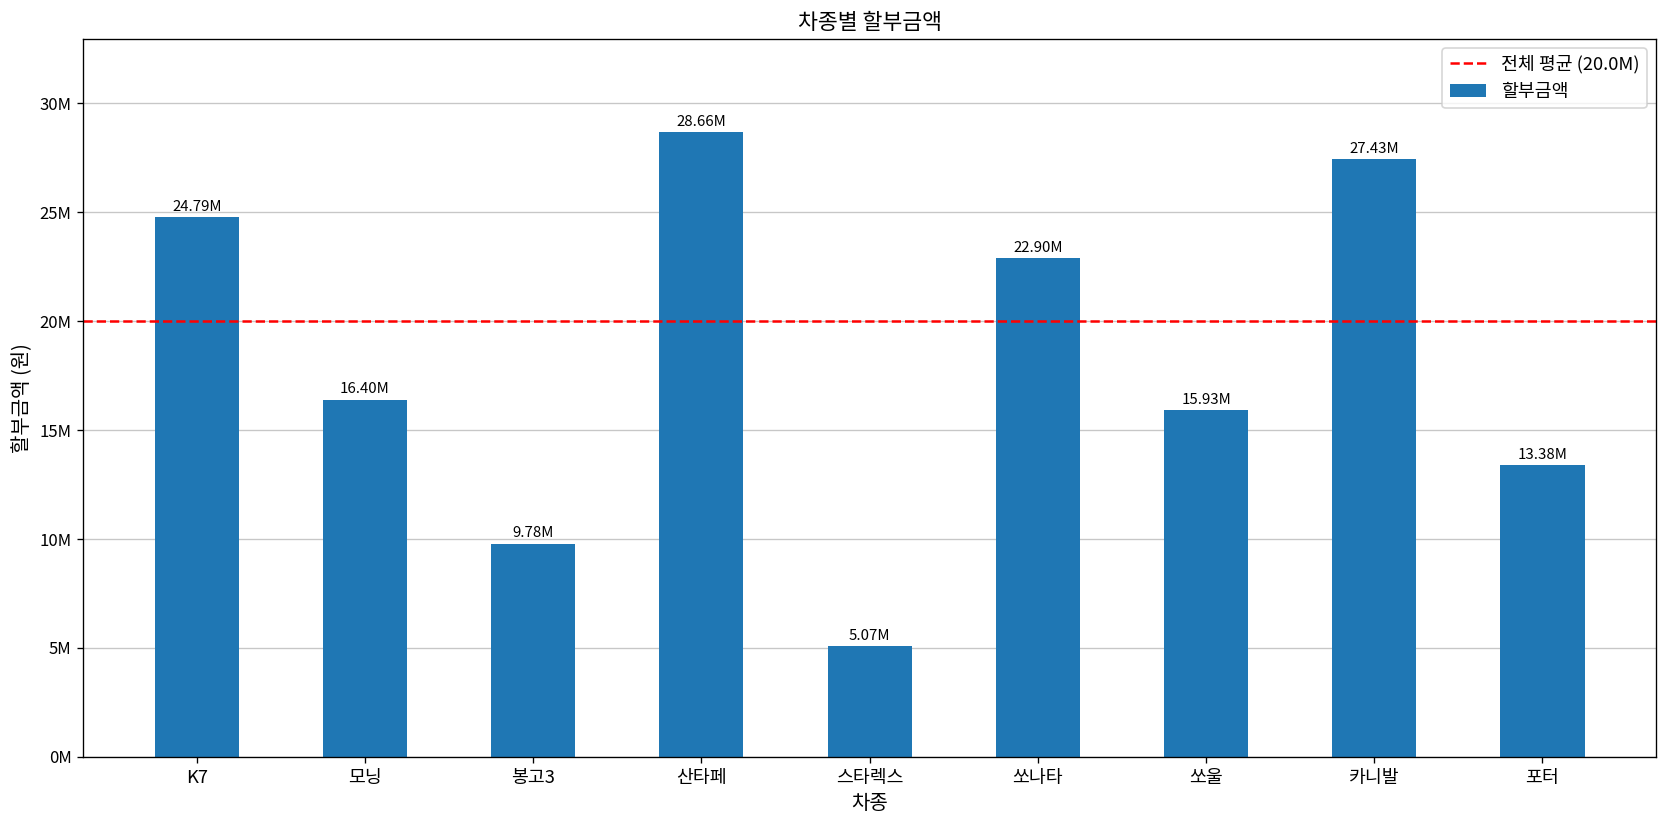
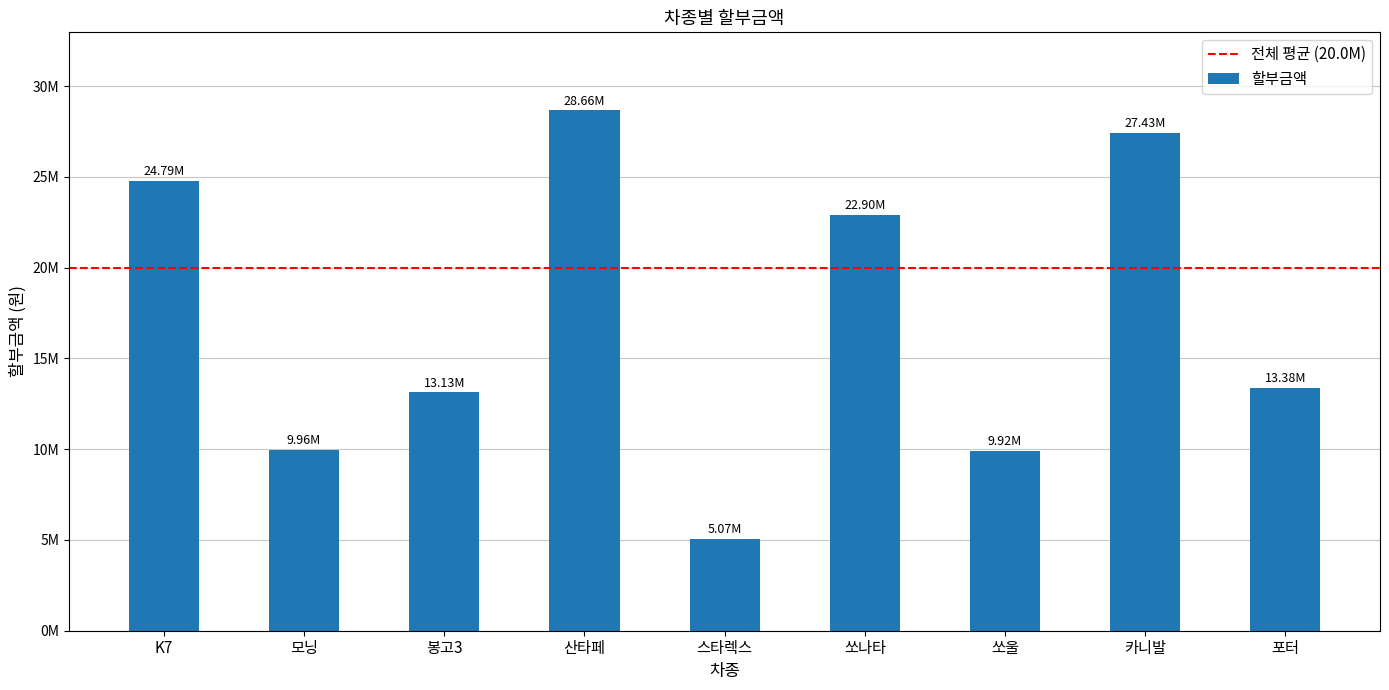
모닝: 16.40M -> 9.96M
봉고3: 9.78M -> 13.13M
쏘울: 15.93M -> 9.92M
